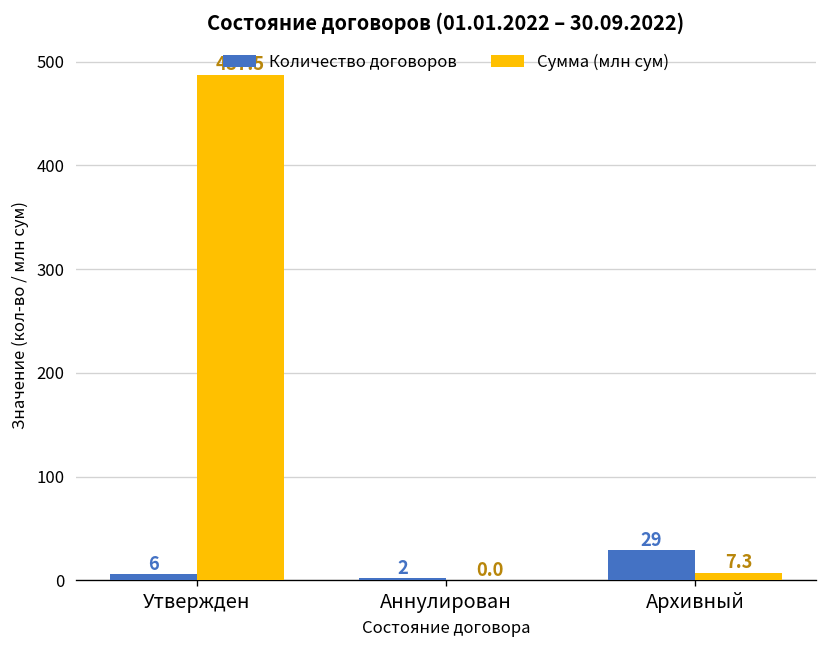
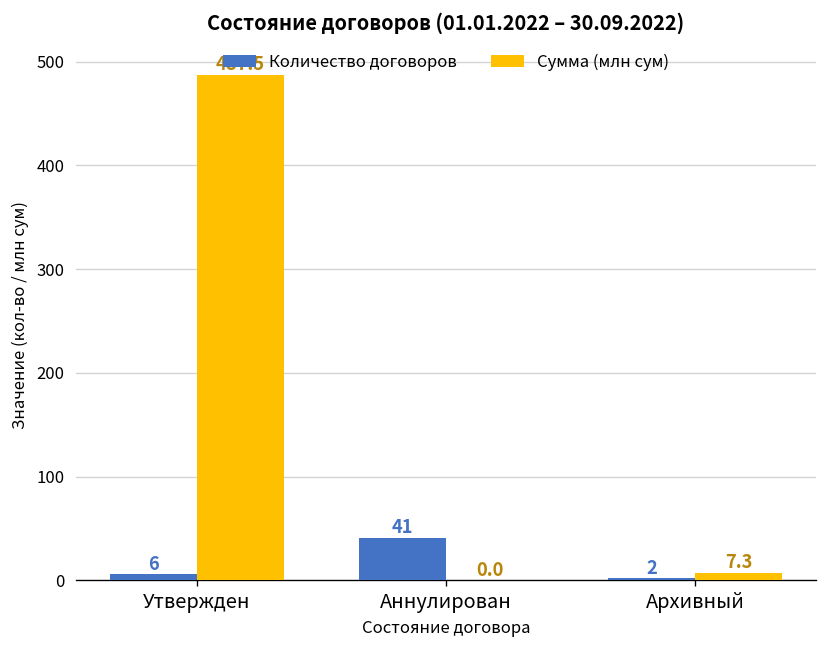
Количество договоров, Аннулирован: 2 -> 41
Количество договоров, Архивный: 29 -> 2
